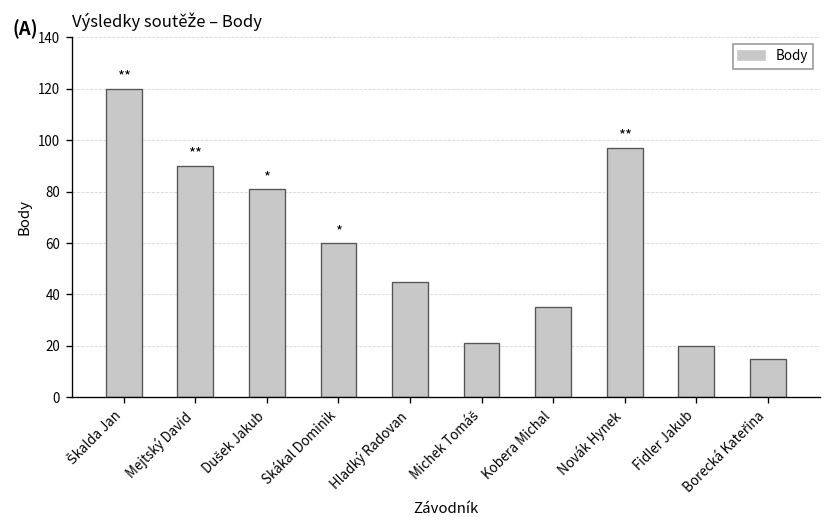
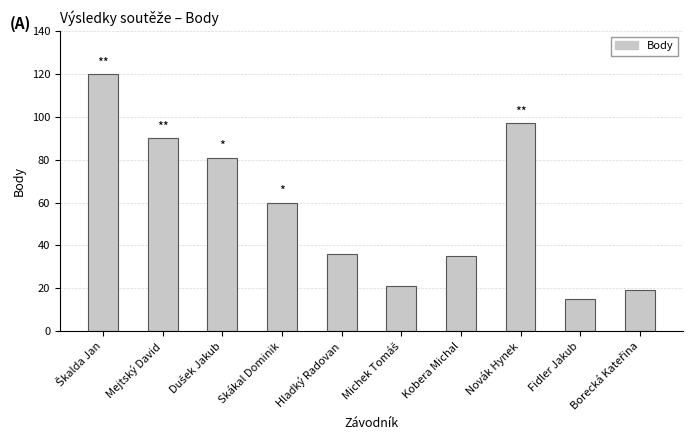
Hladký Radovan: 45 -> 36
Fidler Jakub: 20 -> 15
Borecká Kateřina: 15 -> 19
